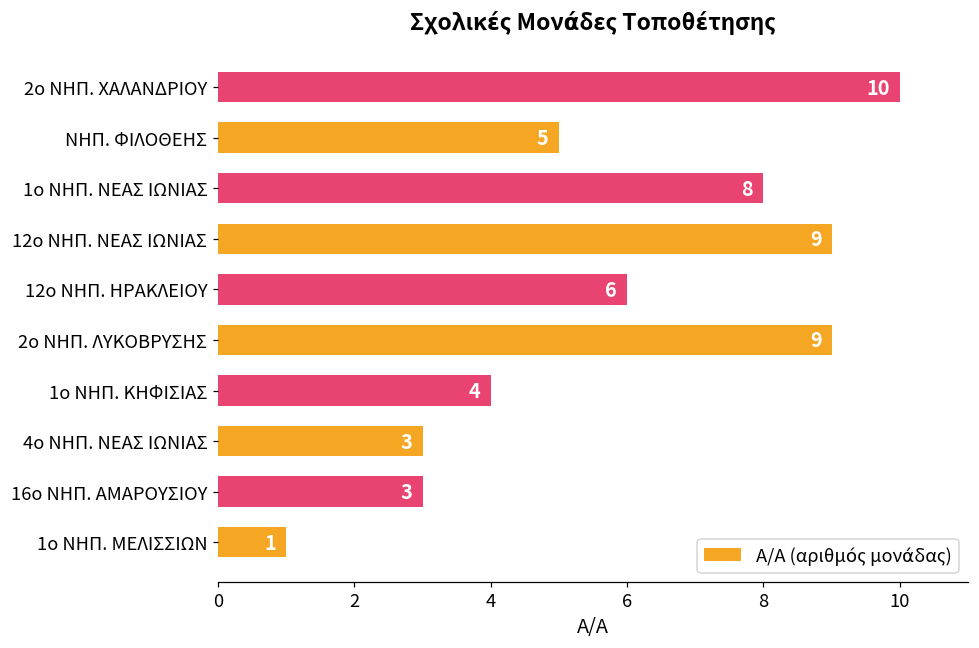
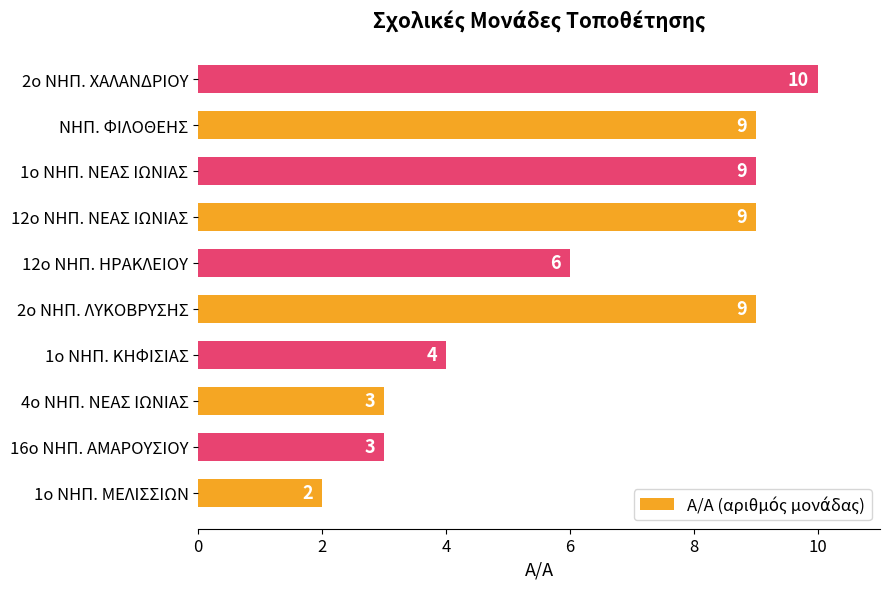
ΝΗΠ. ΦΙΛΟΘΕΗΣ: 5 -> 9
1ο ΝΗΠ. ΝΕΑΣ ΙΩΝΙΑΣ: 8 -> 9
1ο ΝΗΠ. ΜΕΛΙΣΣΙΩΝ: 1 -> 2
